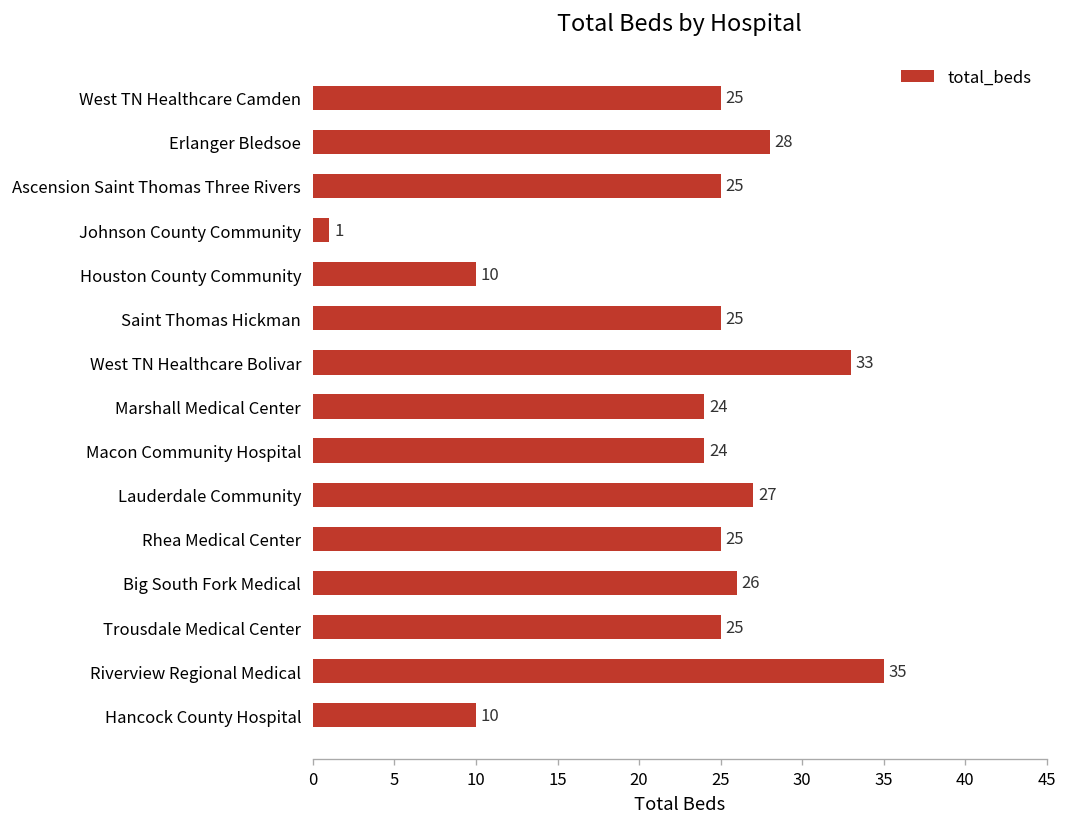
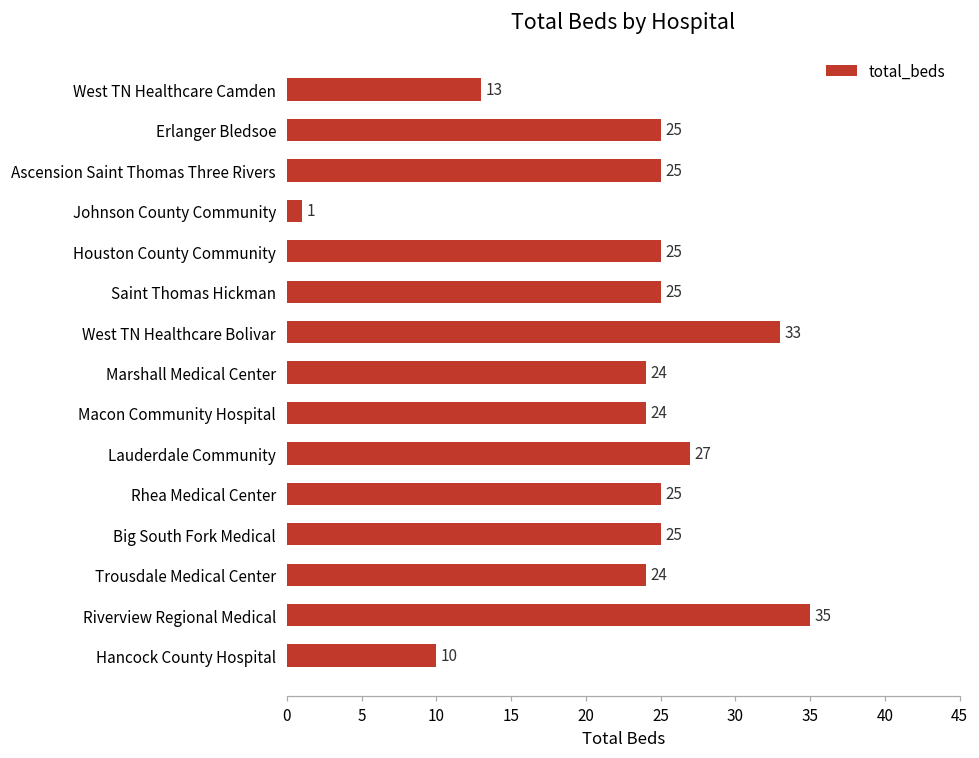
West TN Healthcare Camden: 25 -> 13
Erlanger Bledsoe: 28 -> 25
Houston County Community: 10 -> 25
Big South Fork Medical: 26 -> 25
Trousdale Medical Center: 25 -> 24
